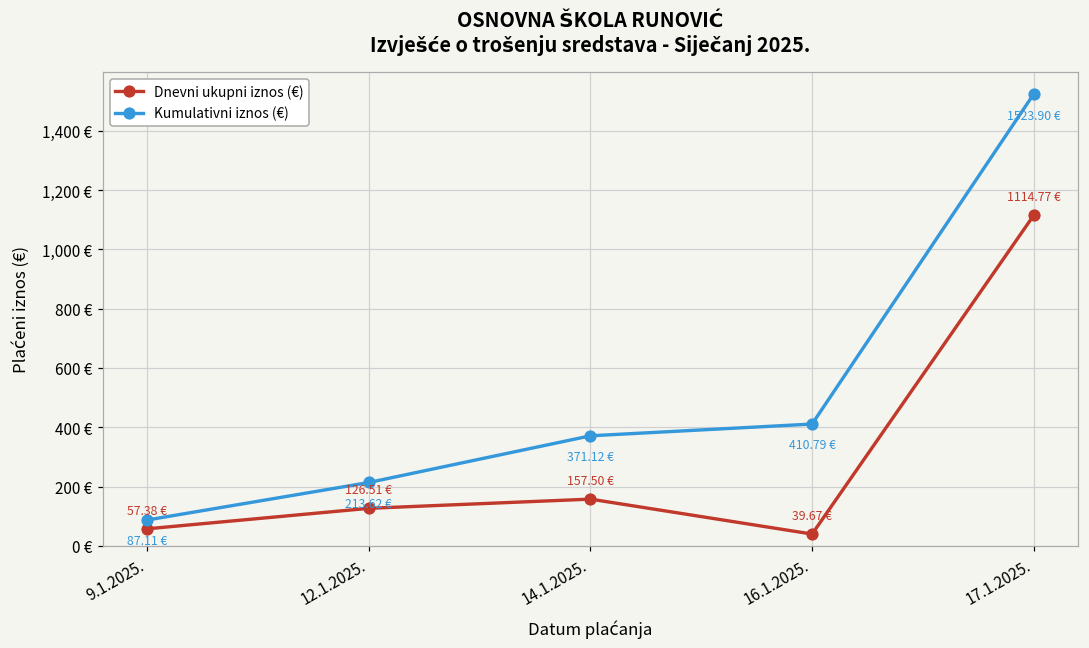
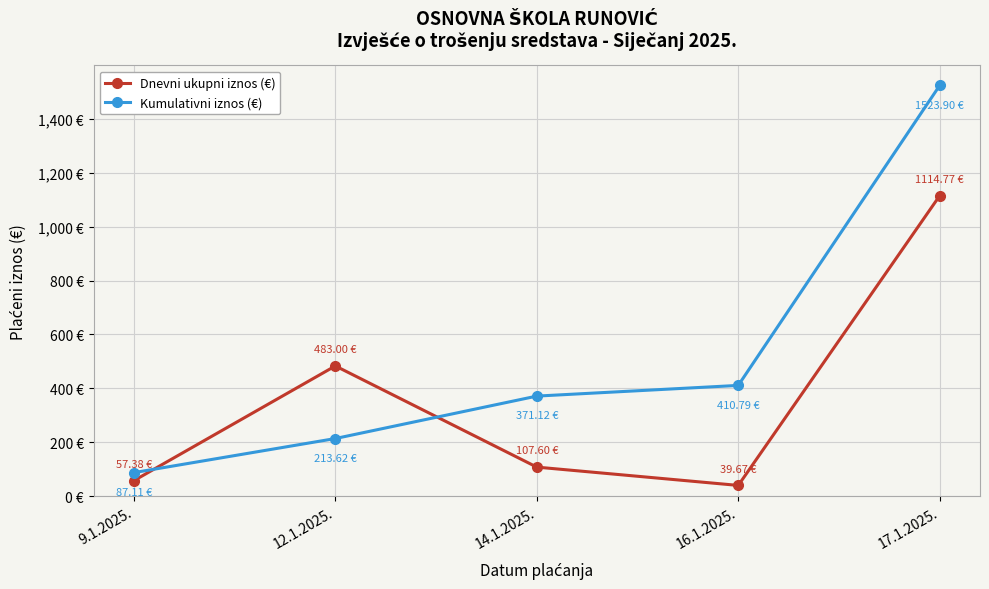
Dnevni ukupni iznos (€), 12.1.2025.: 126.51 -> 483.00
Dnevni ukupni iznos (€), 14.1.2025.: 157.50 -> 107.60
